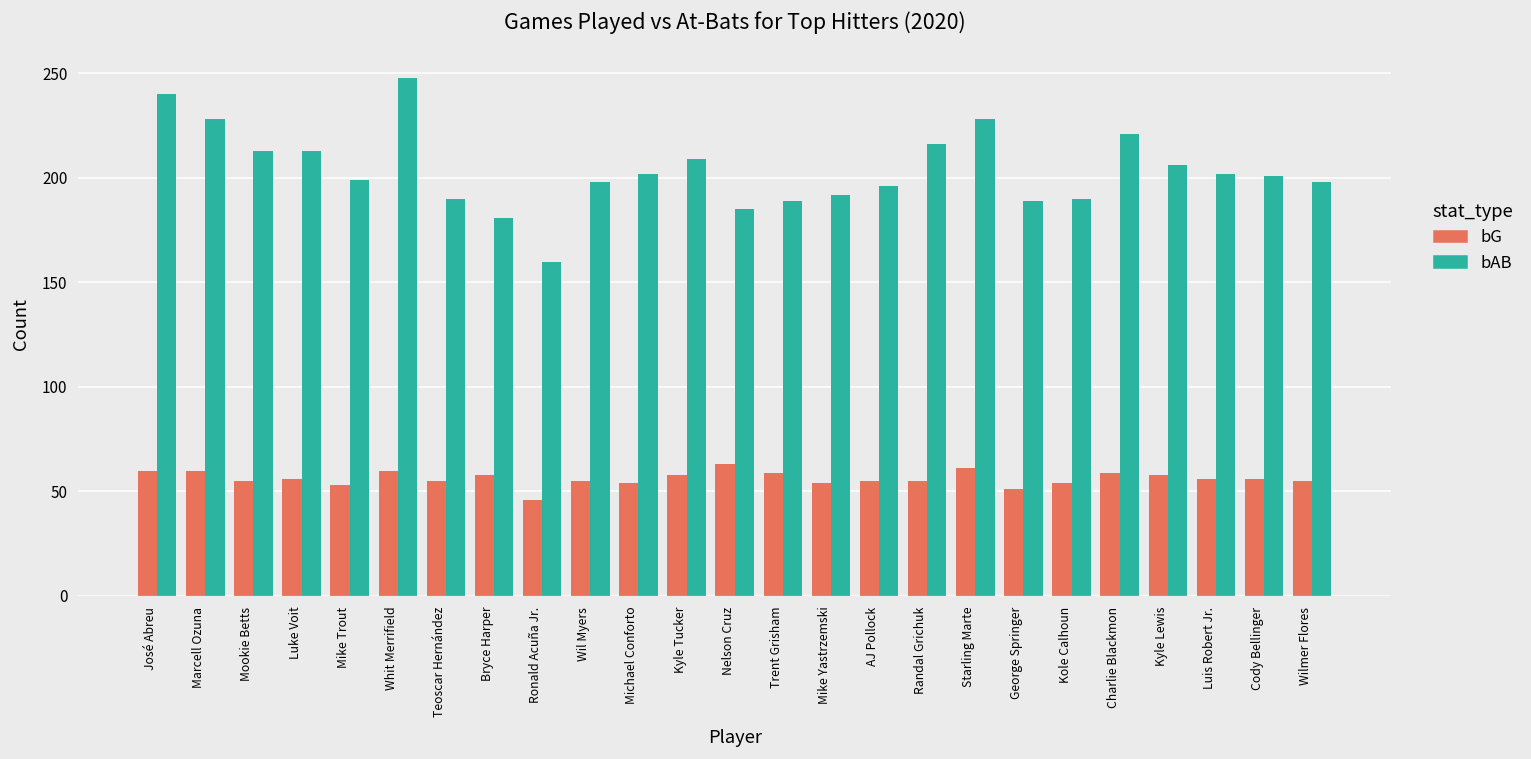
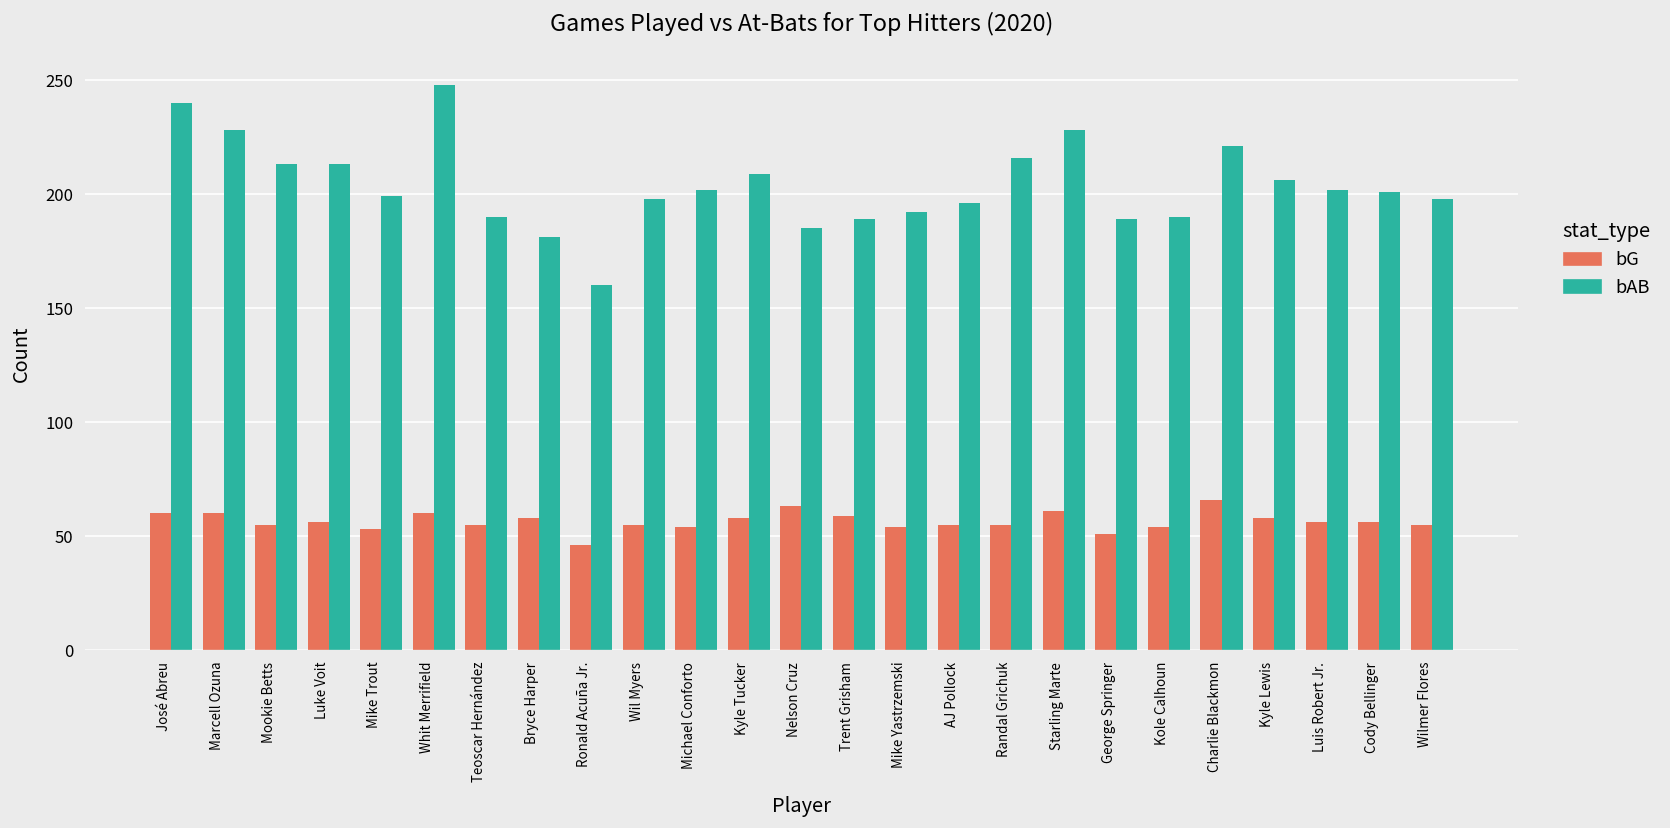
bG, Charlie Blackmon: 59 -> 66
